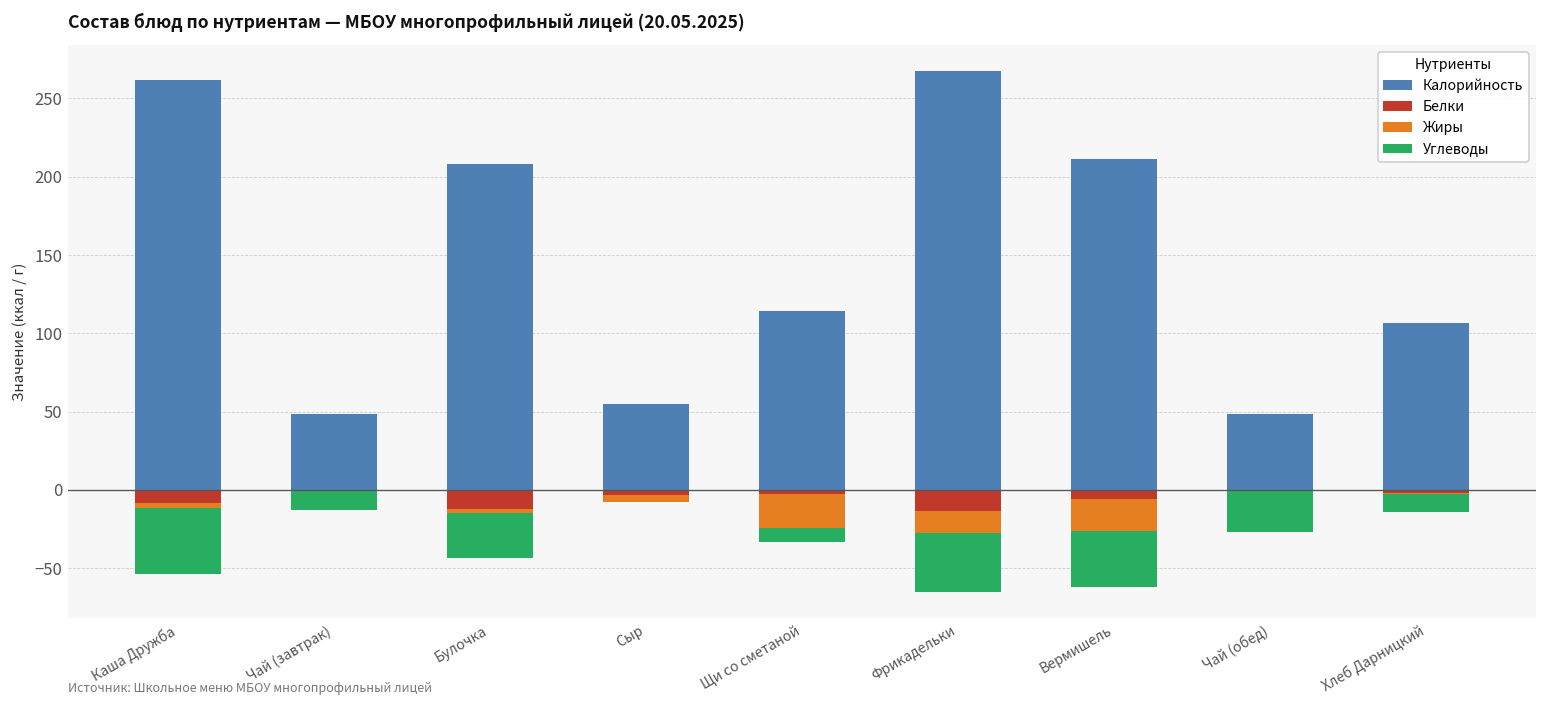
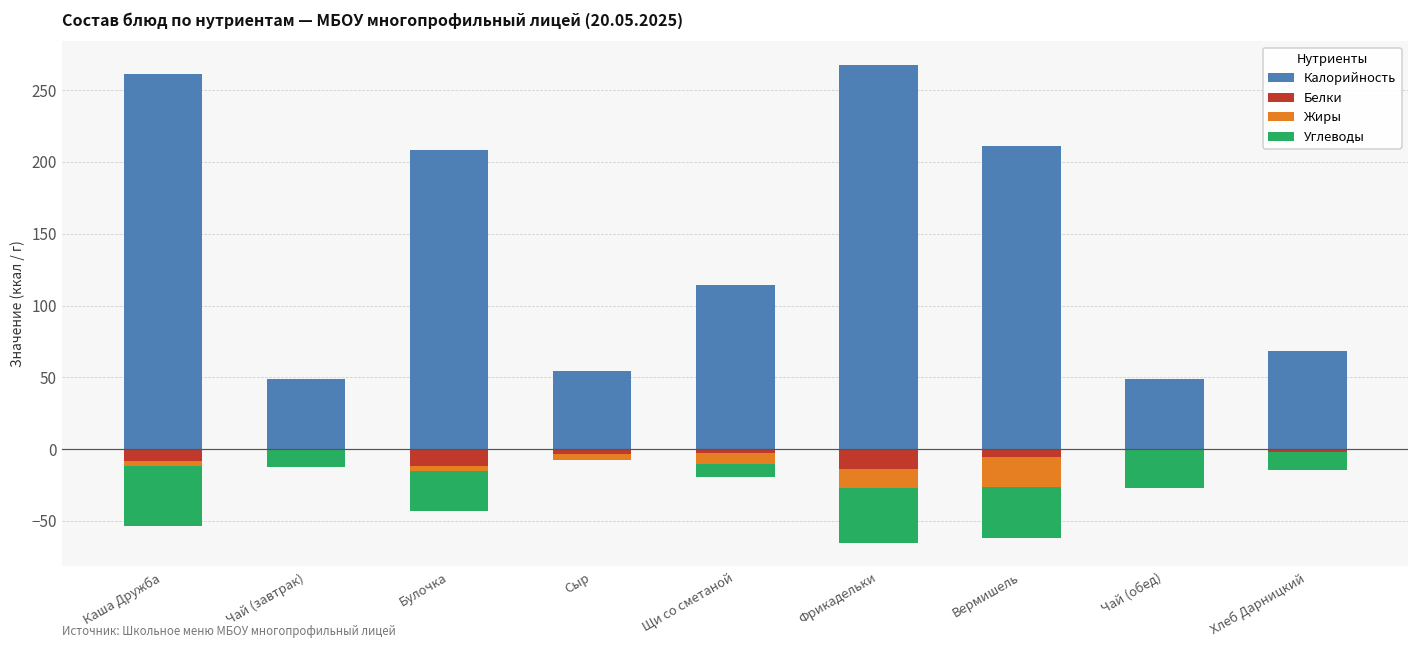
Жиры, Щи со сметаной: -22 -> -8
Калорийность, Хлеб Дарницкий: 107 -> 68
